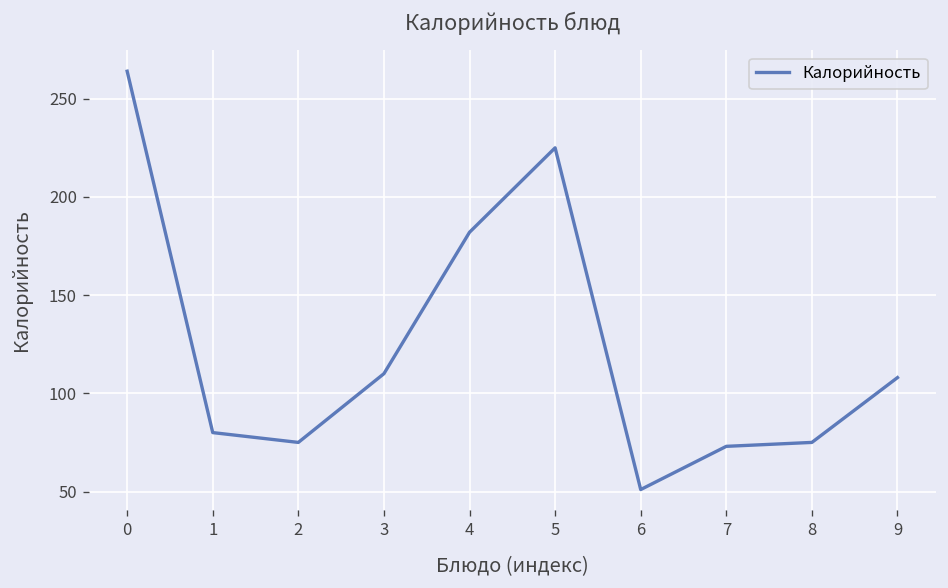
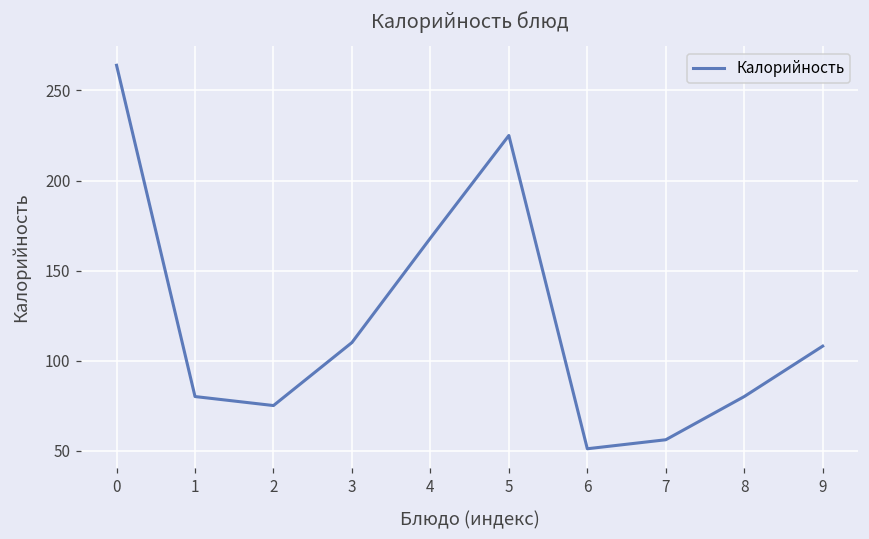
4: 182 -> 168
7: 73 -> 56
8: 75 -> 80
